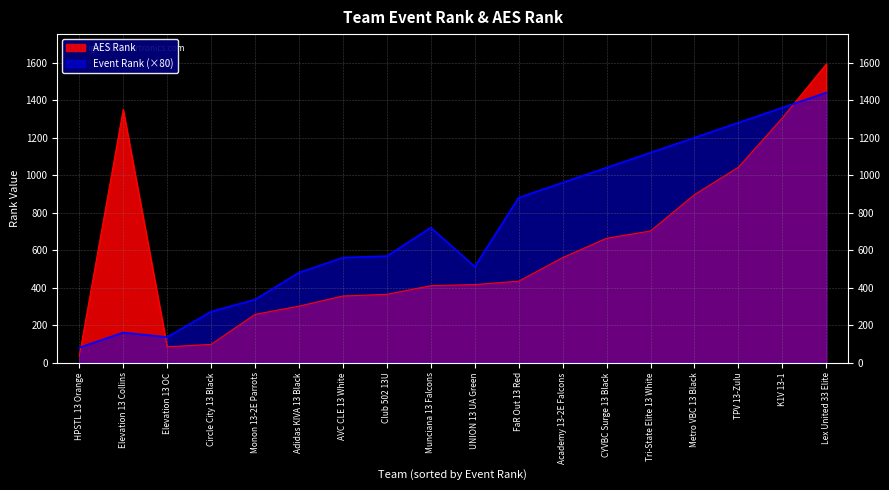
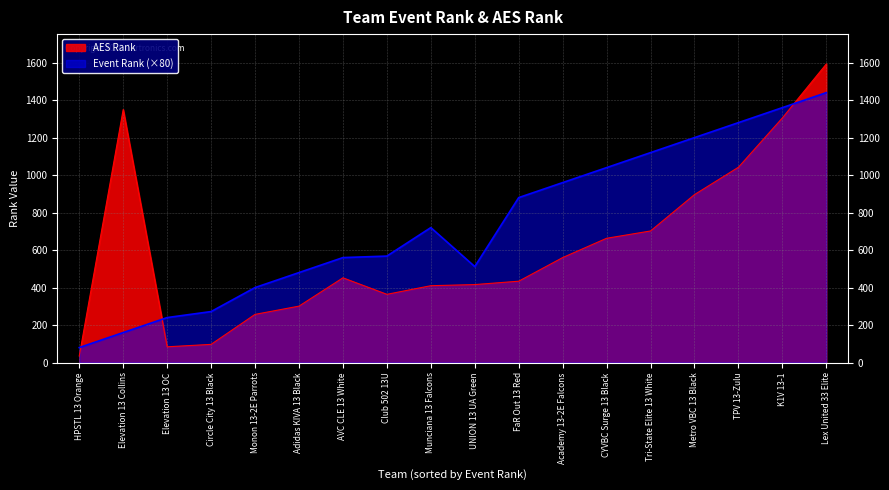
Event Rank (×80), Elevation 13 OC: 140 -> 240
Event Rank (×80), Monon 13-2E Parrots: 340 -> 400
AES Rank, AVC CLE 13 White: 360 -> 450
